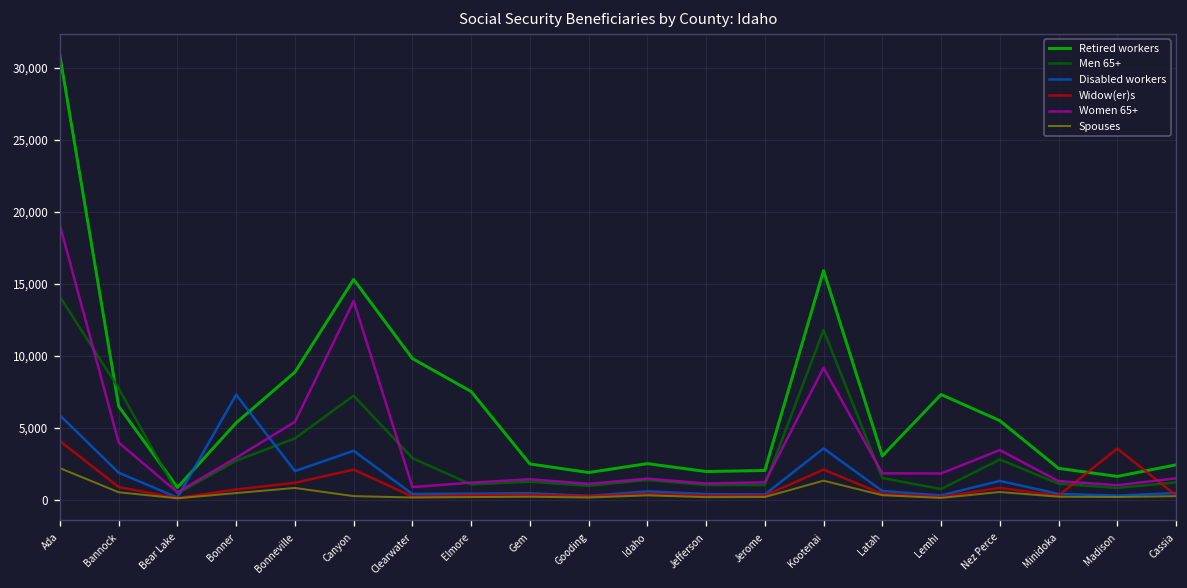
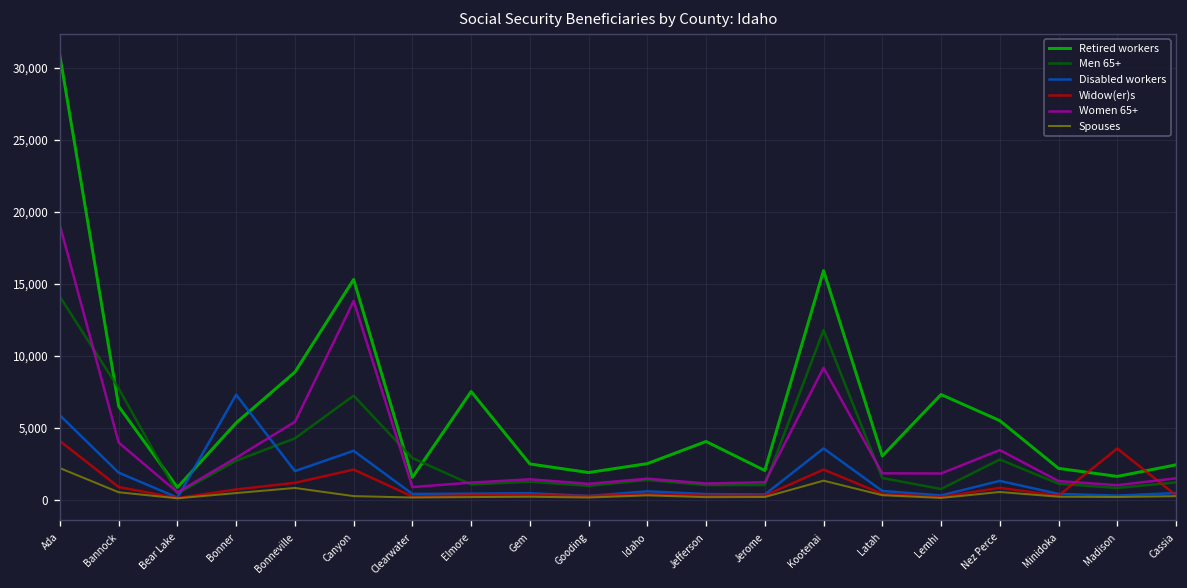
Retired workers, Clearwater: 9,800 -> 1,600
Retired workers, Jefferson: 2,000 -> 4,000
